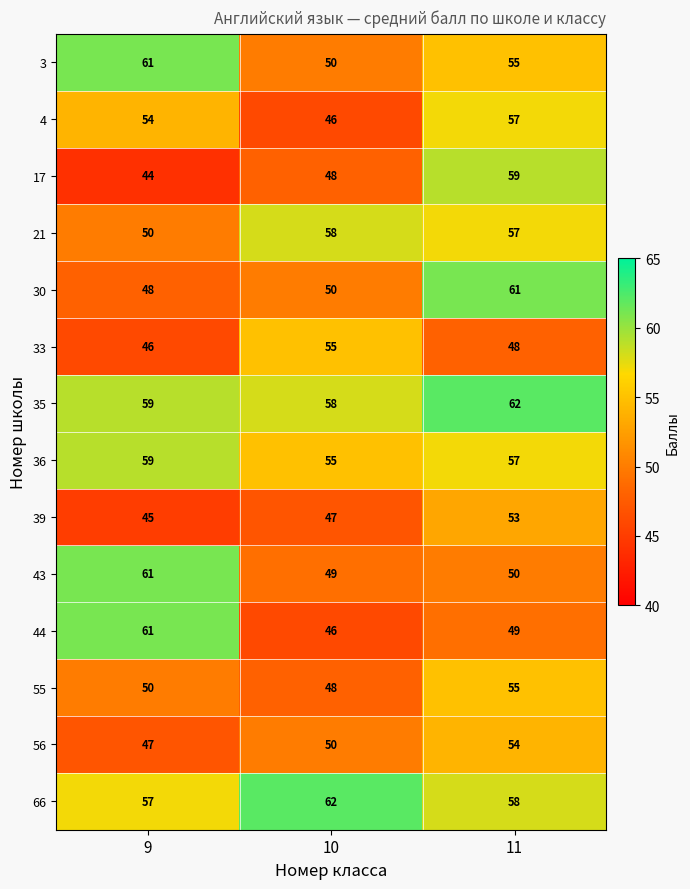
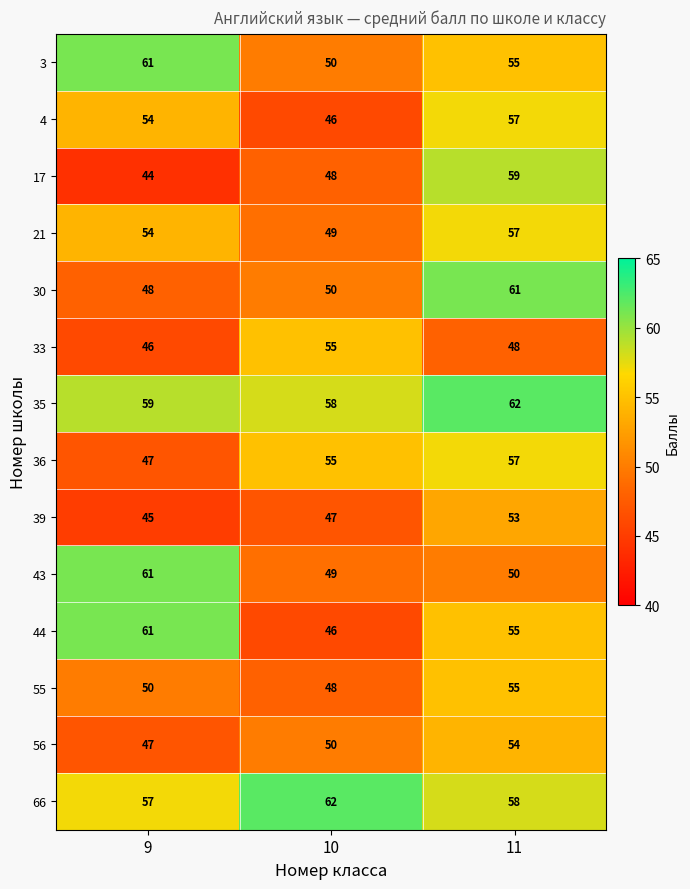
21, 9: 50 -> 54
21, 10: 58 -> 49
36, 9: 59 -> 47
44, 11: 49 -> 55
